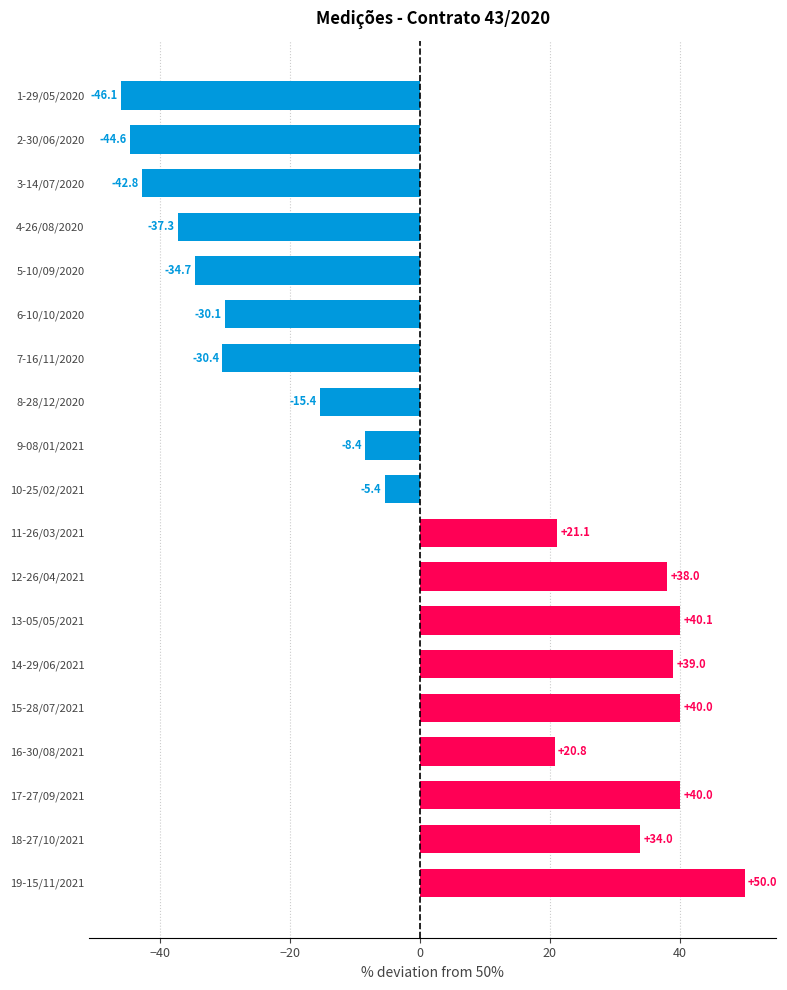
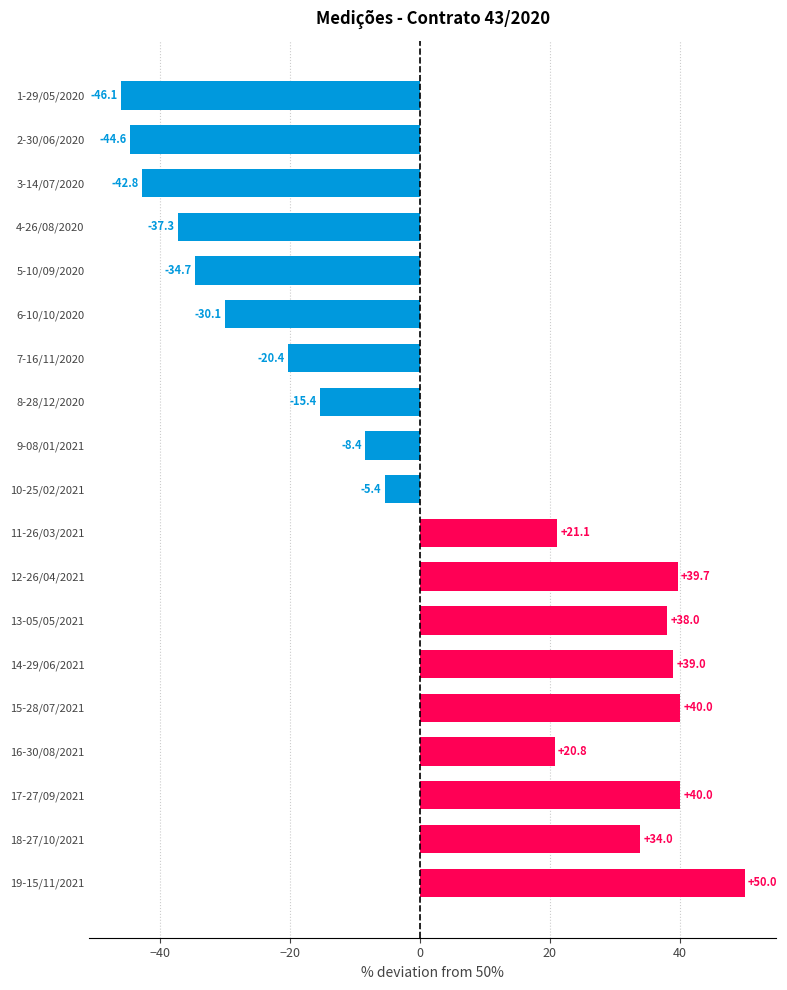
7-16/11/2020: -30.4 -> -20.4
12-26/04/2021: +38.0 -> +39.7
13-05/05/2021: +40.1 -> +38.0
